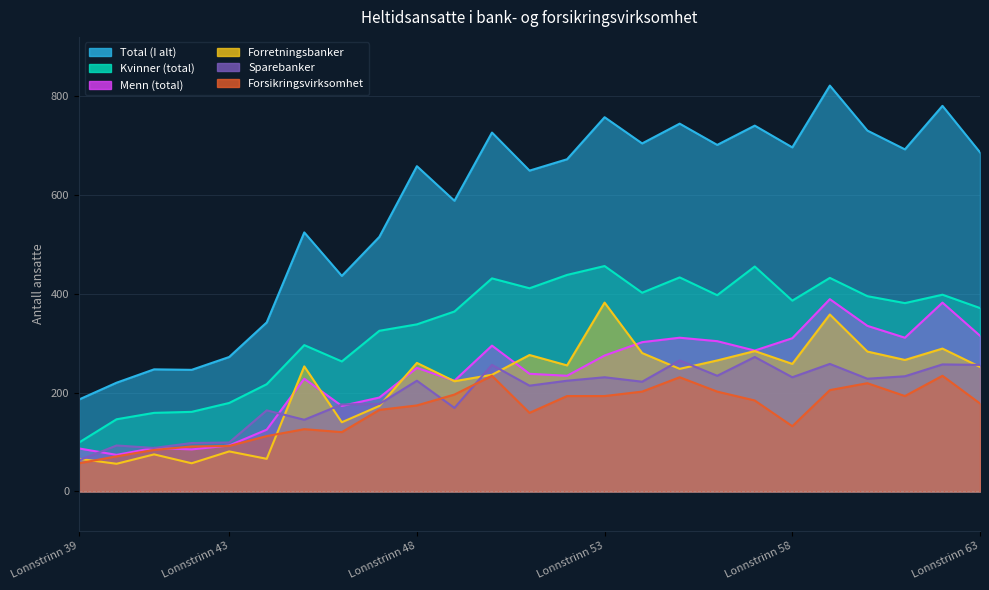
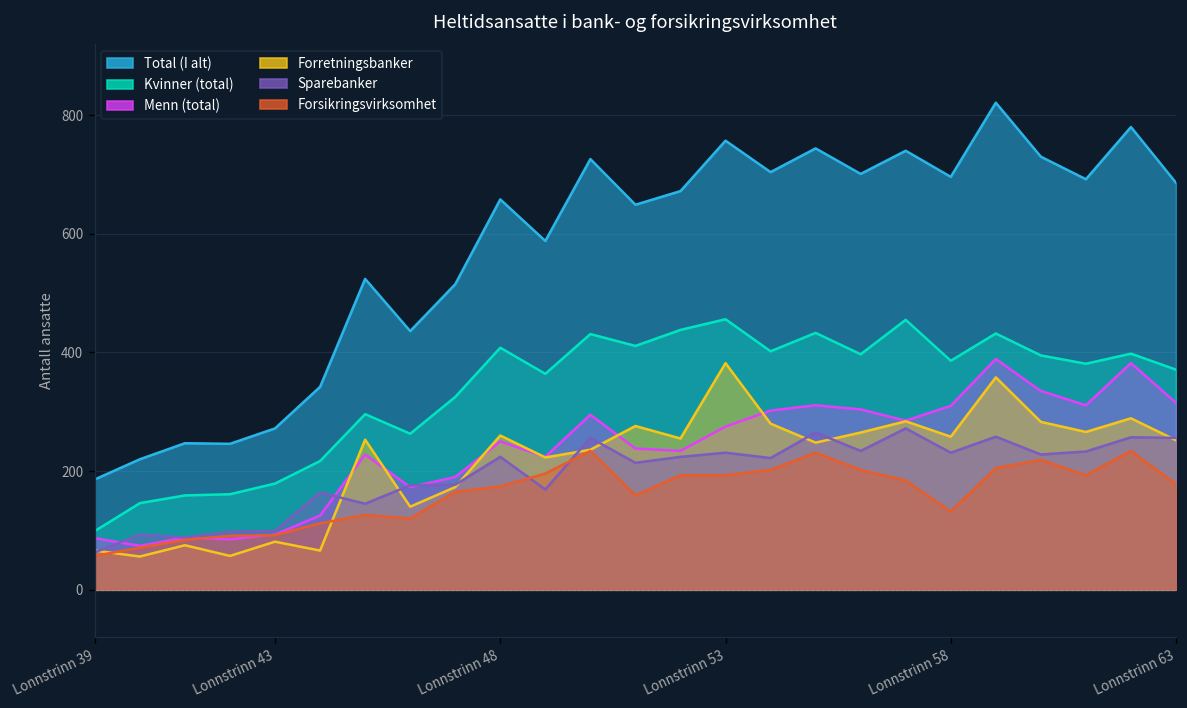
Kvinner (total), Lonnstrinn 48: 340 -> 410
